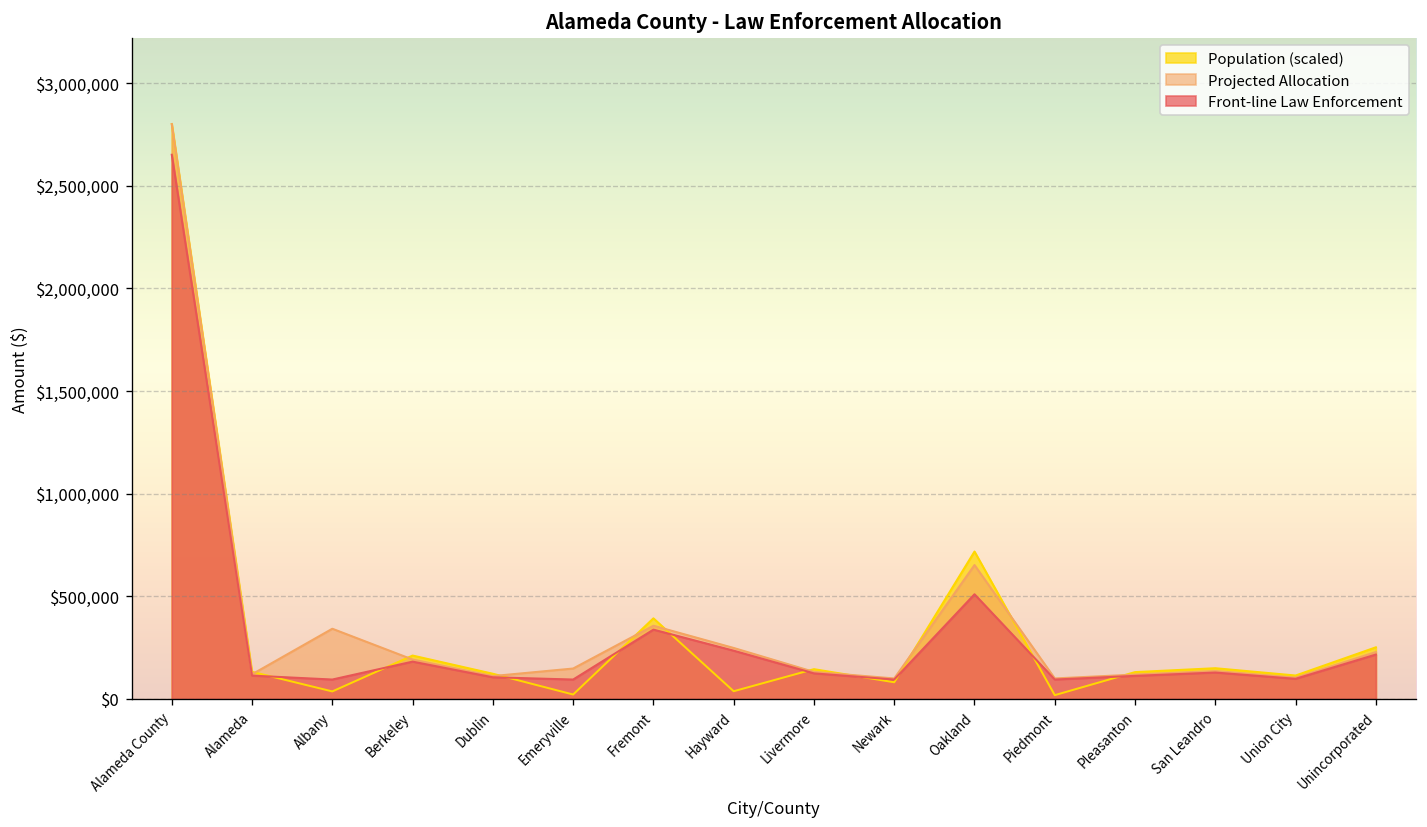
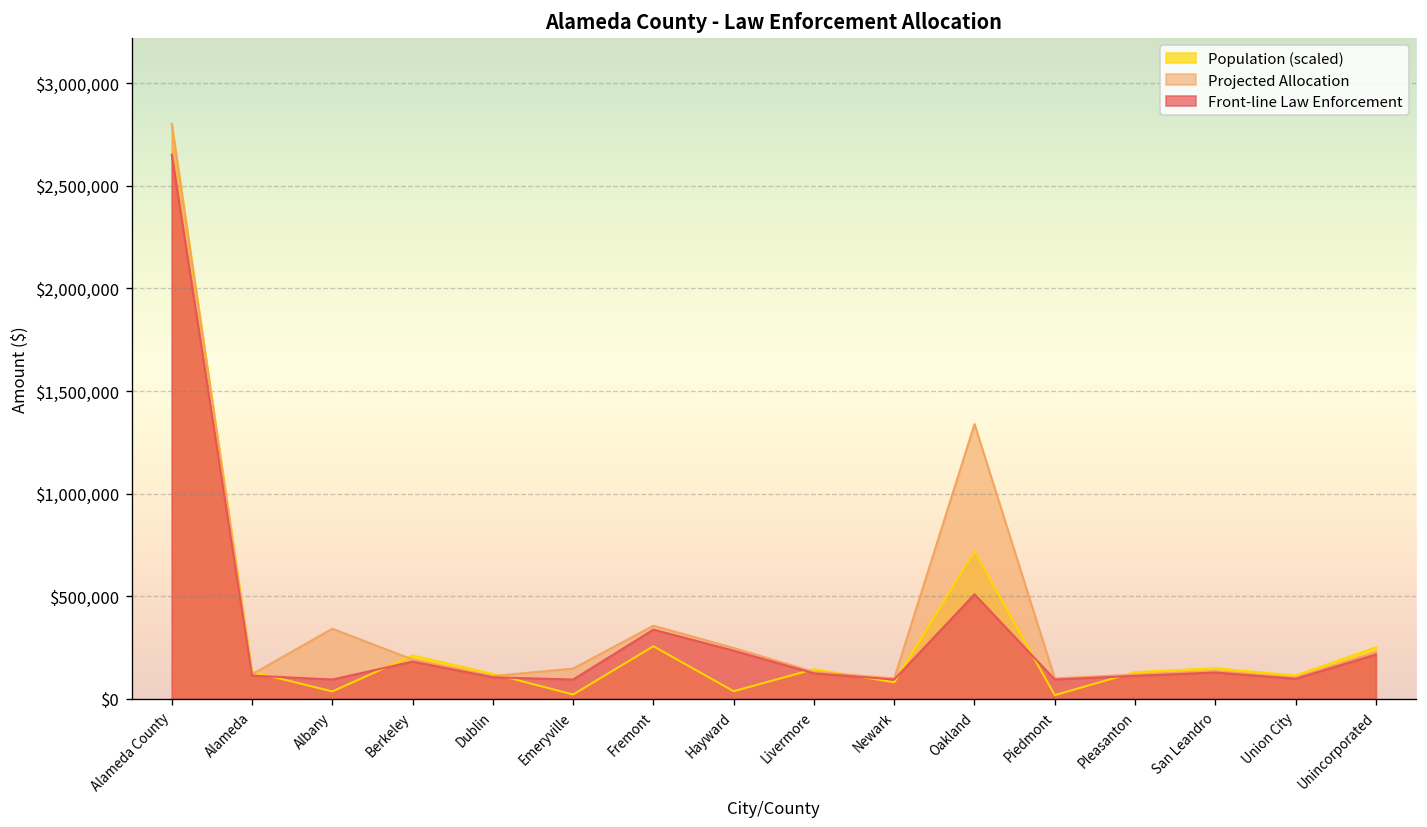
Population (scaled), Fremont: $390,000 -> $260,000
Projected Allocation, Oakland: $650,000 -> $1,340,000
